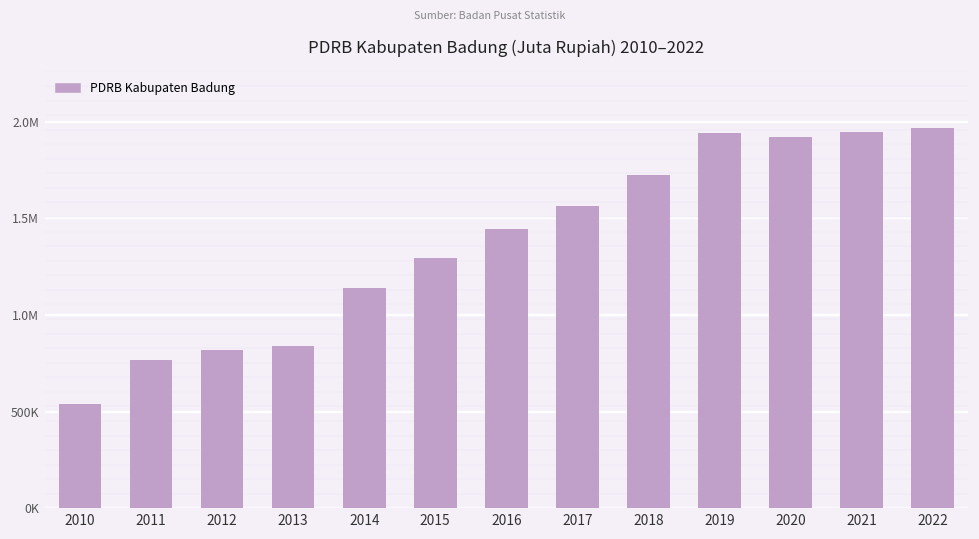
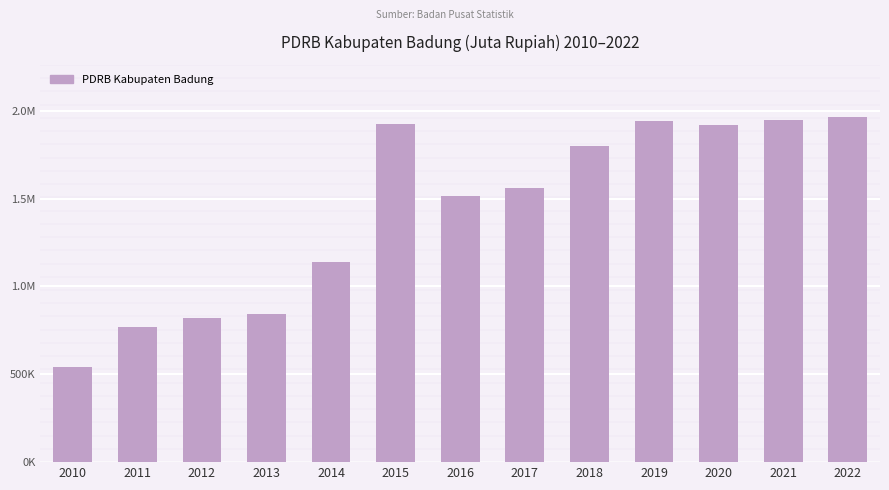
2015: 1290000 -> 1920000
2016: 1440000 -> 1510000
2018: 1720000 -> 1800000
